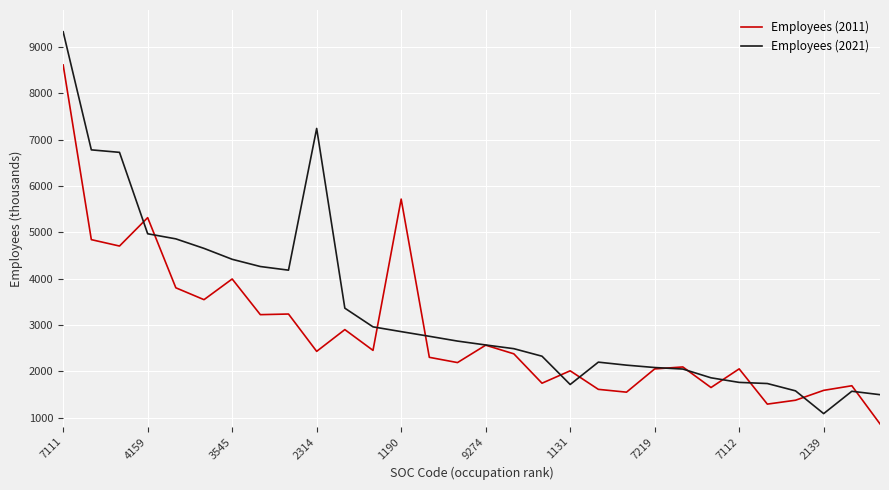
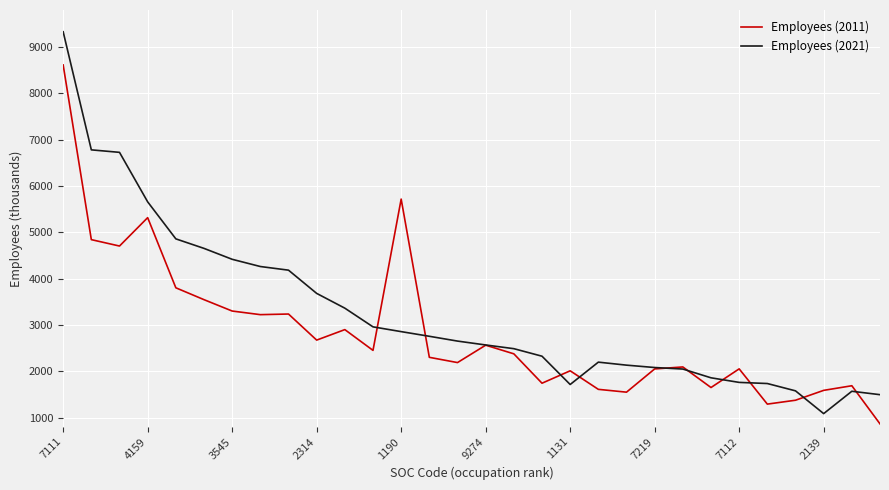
Employees (2021), 4159: 5000 -> 5700
Employees (2011), 3545: 4000 -> 3300
Employees (2011), 2314: 2400 -> 2700
Employees (2021), 2314: 7200 -> 3700
